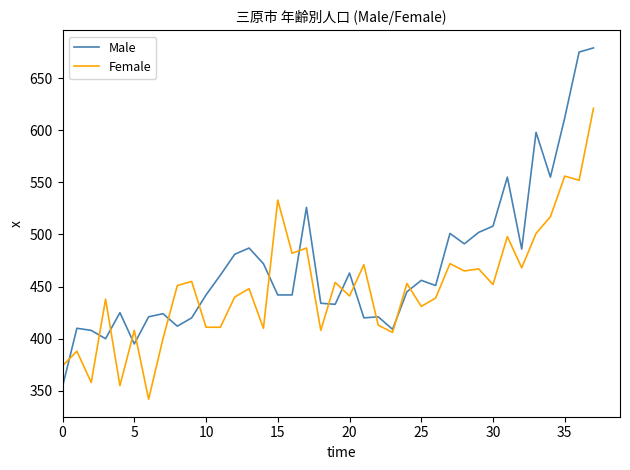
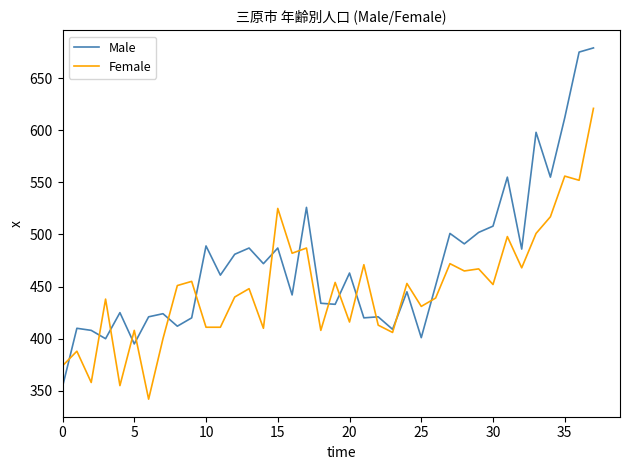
Male, 10: 442 -> 489
Male, 15: 442 -> 487
Female, 15: 533 -> 525
Female, 20: 441 -> 416
Male, 25: 456 -> 401
